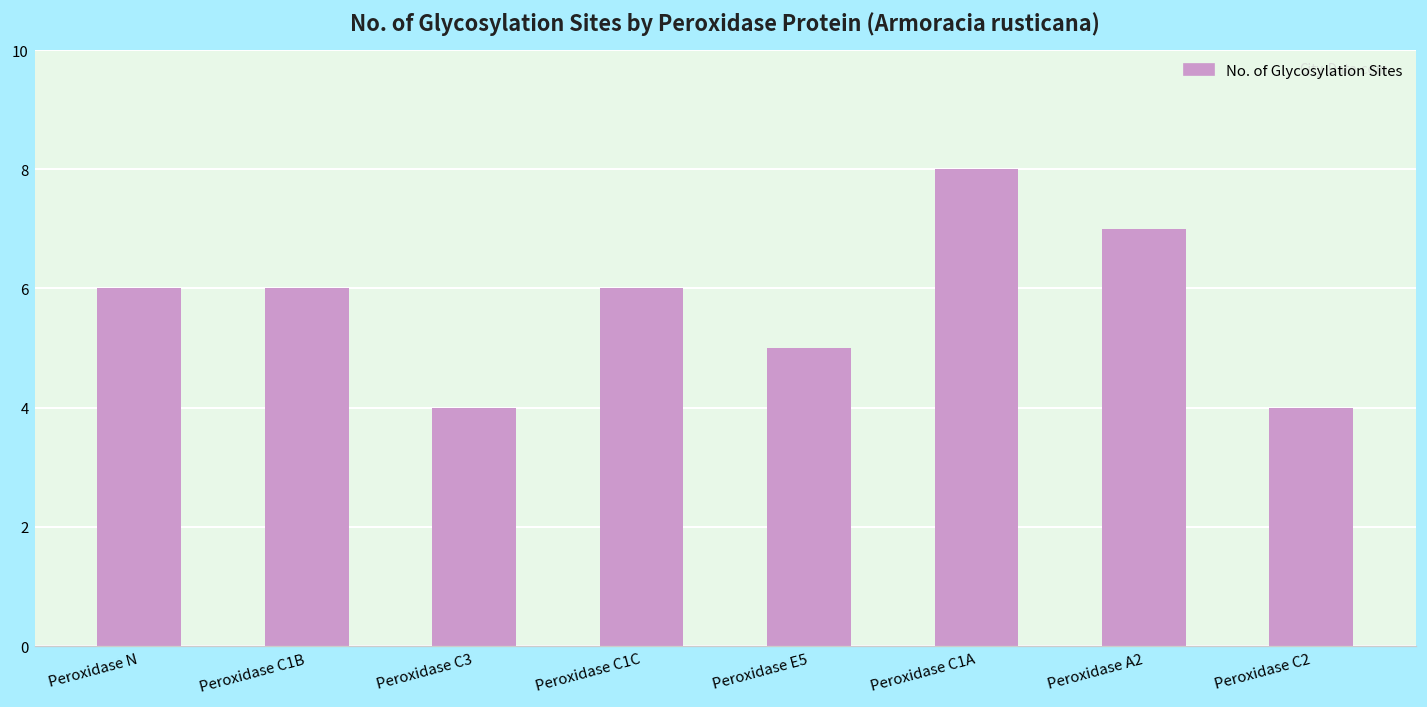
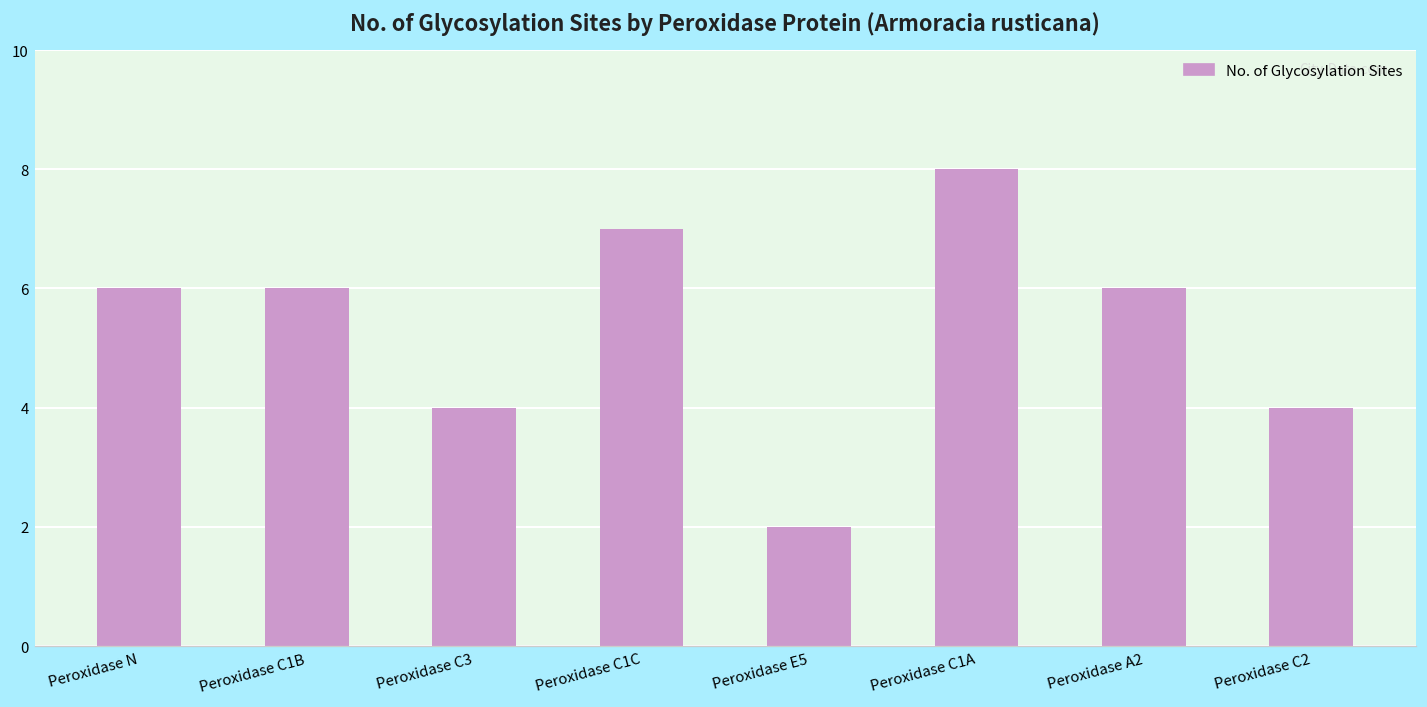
Peroxidase C1C: 6 -> 7
Peroxidase E5: 5 -> 2
Peroxidase A2: 7 -> 6
